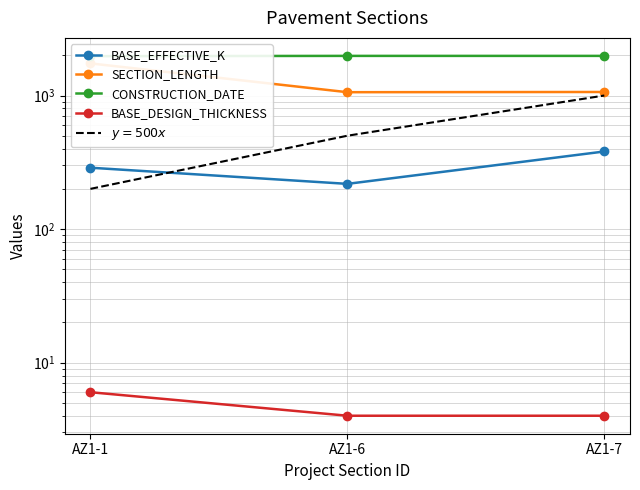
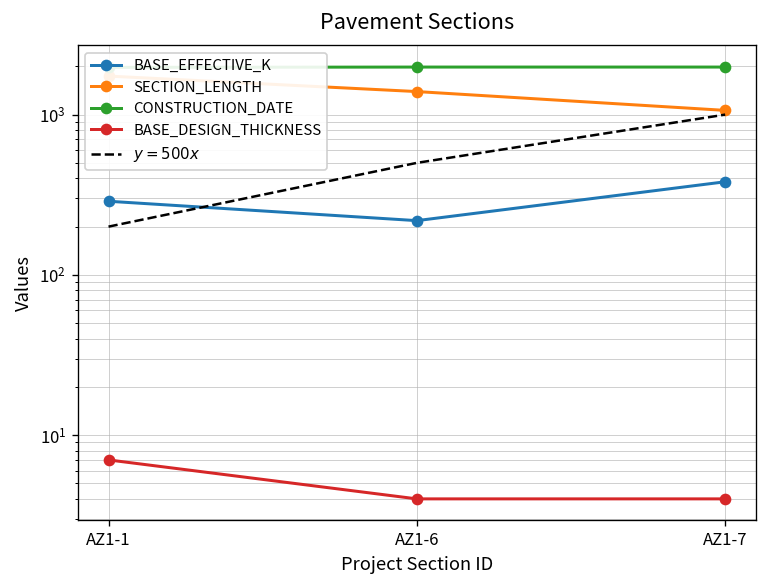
BASE_DESIGN_THICKNESS, AZ1-1: 6 -> 7
SECTION_LENGTH, AZ1-6: 1100 -> 1400
